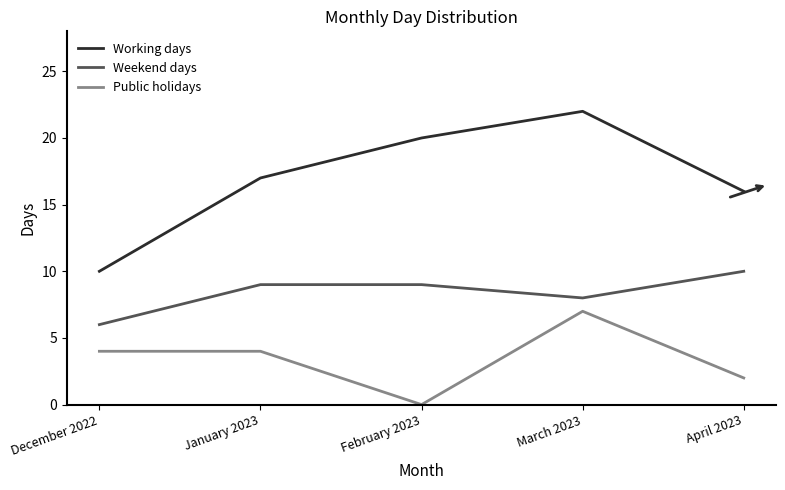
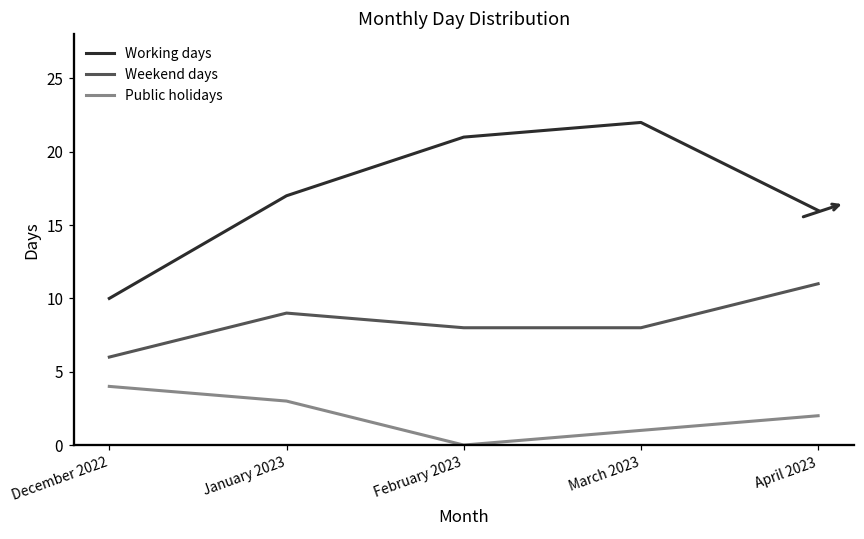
Public holidays, January 2023: 4 -> 3
Working days, February 2023: 20 -> 21
Weekend days, February 2023: 9 -> 8
Public holidays, March 2023: 7 -> 1
Weekend days, April 2023: 10 -> 11
